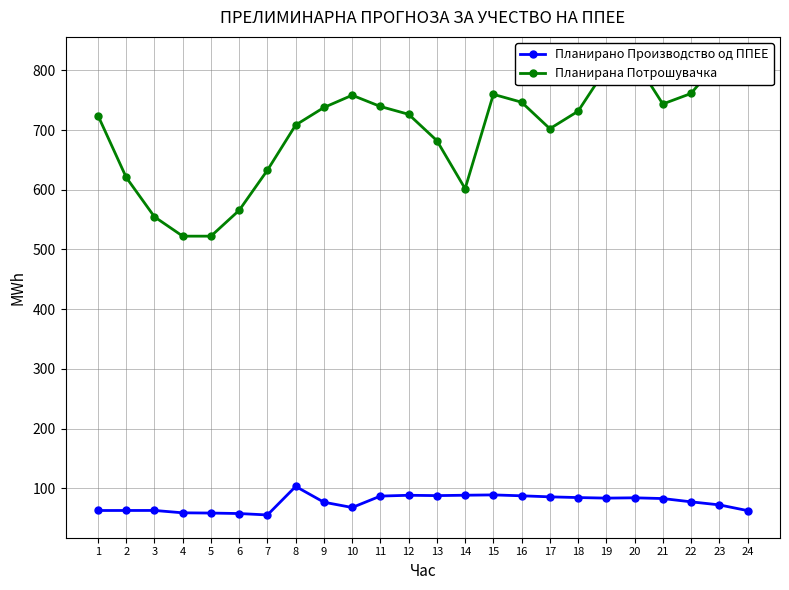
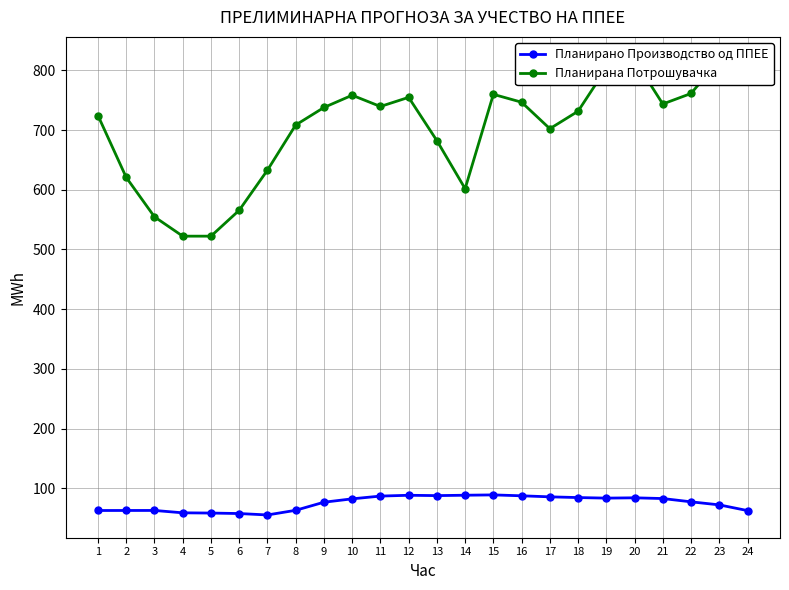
Планирано Производство од ППЕЕ, 8: 100 -> 60
Планирано Производство од ППЕЕ, 10: 70 -> 80
Планирана Потрошувачка, 12: 730 -> 750
